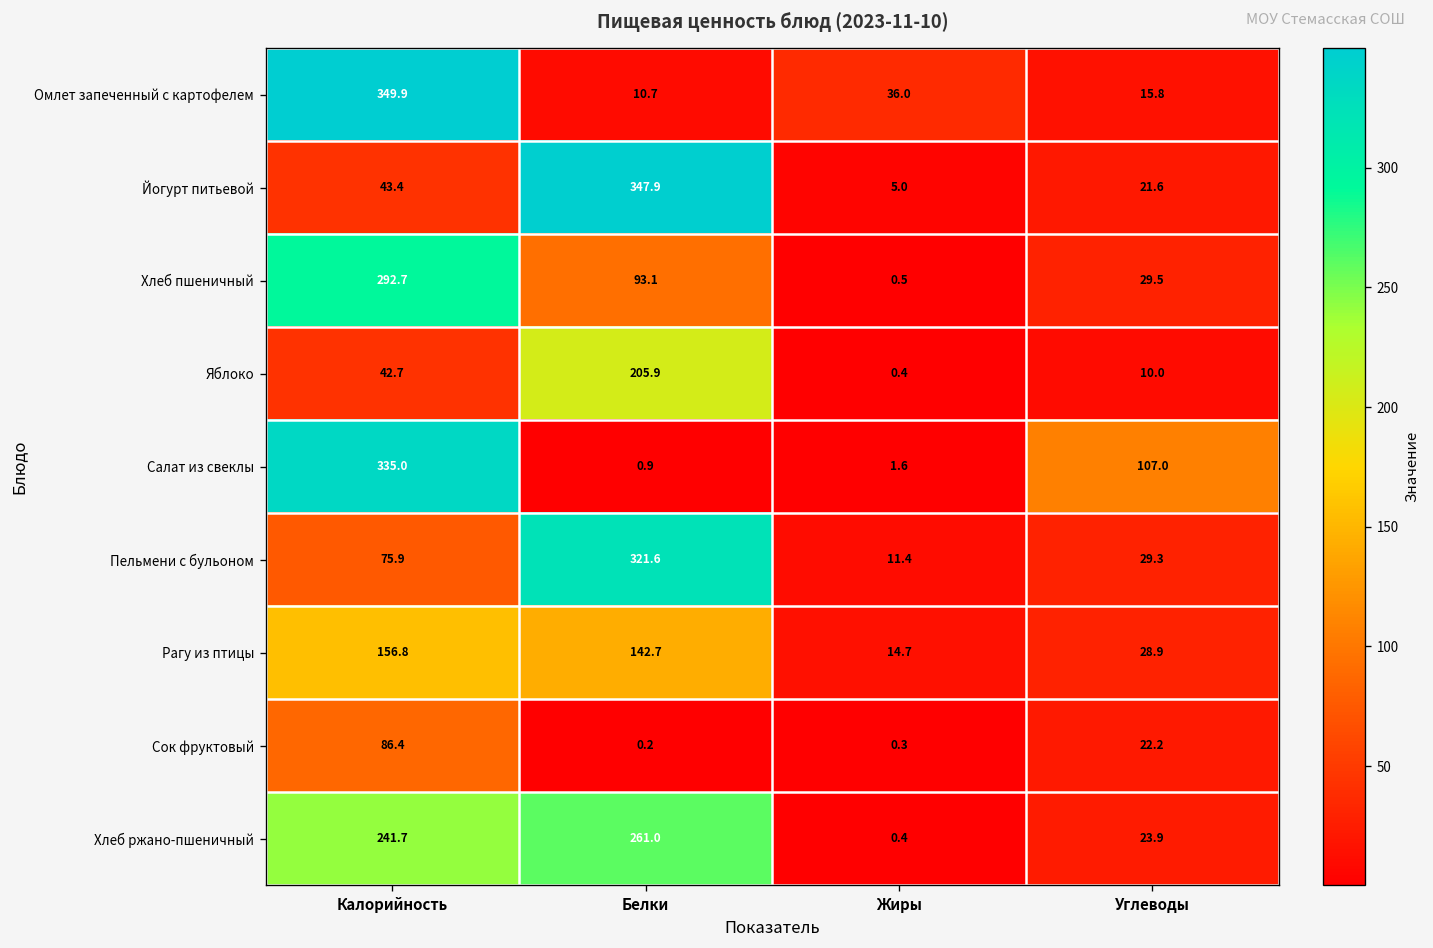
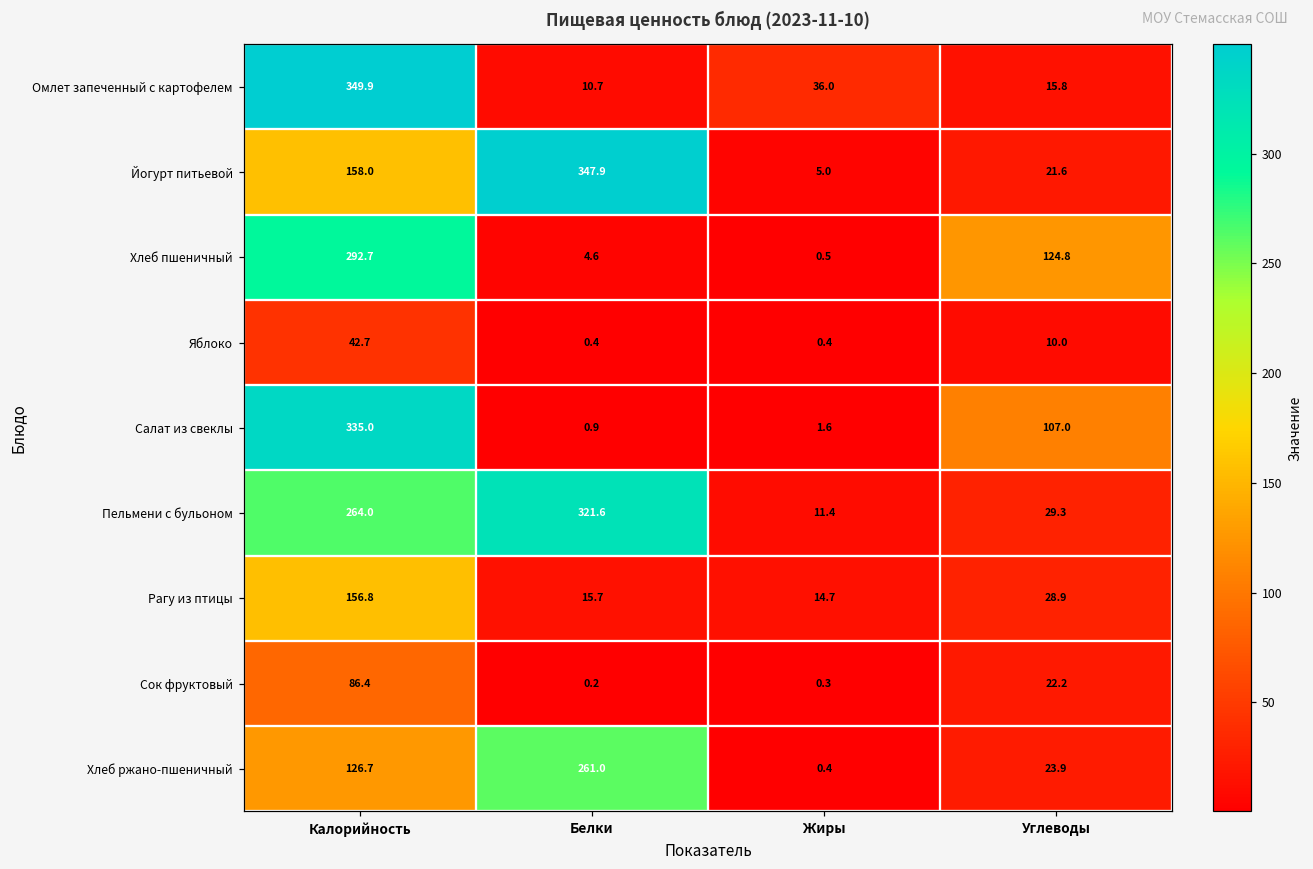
Йогурт питьевой, Калорийность: 43.4 -> 158.0
Хлеб пшеничный, Белки: 93.1 -> 4.6
Хлеб пшеничный, Углеводы: 29.5 -> 124.8
Яблоко, Белки: 205.9 -> 0.4
Пельмени с бульоном, Калорийность: 75.9 -> 264.0
Рагу из птицы, Белки: 142.7 -> 15.7
Хлеб ржано-пшеничный, Калорийность: 241.7 -> 126.7
